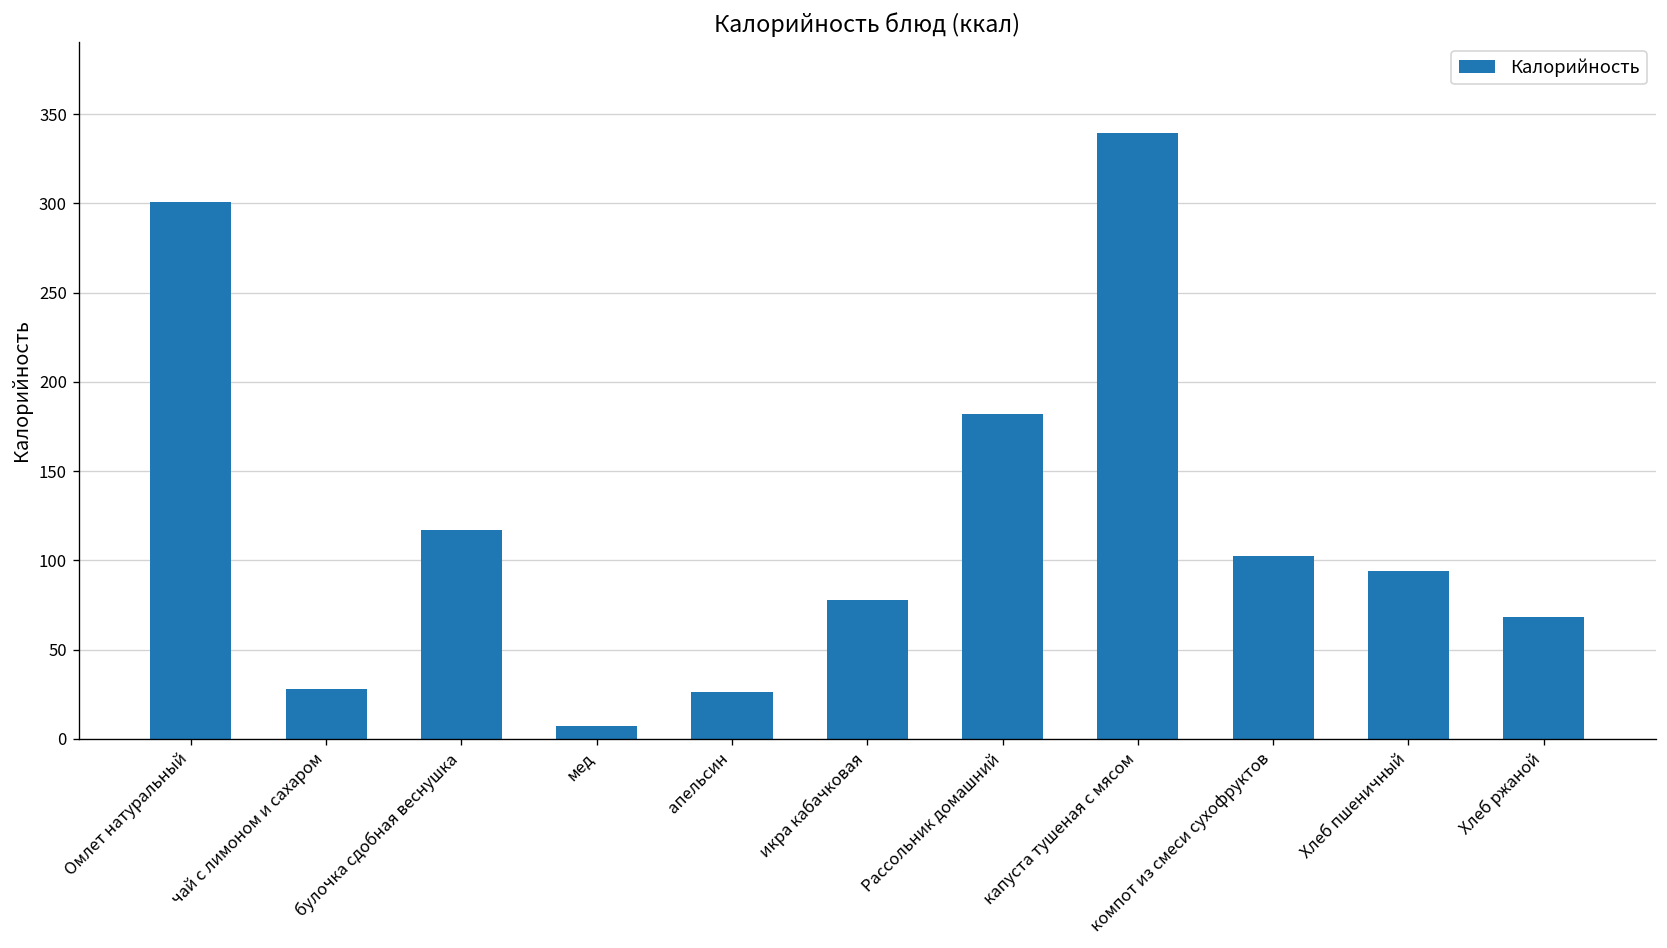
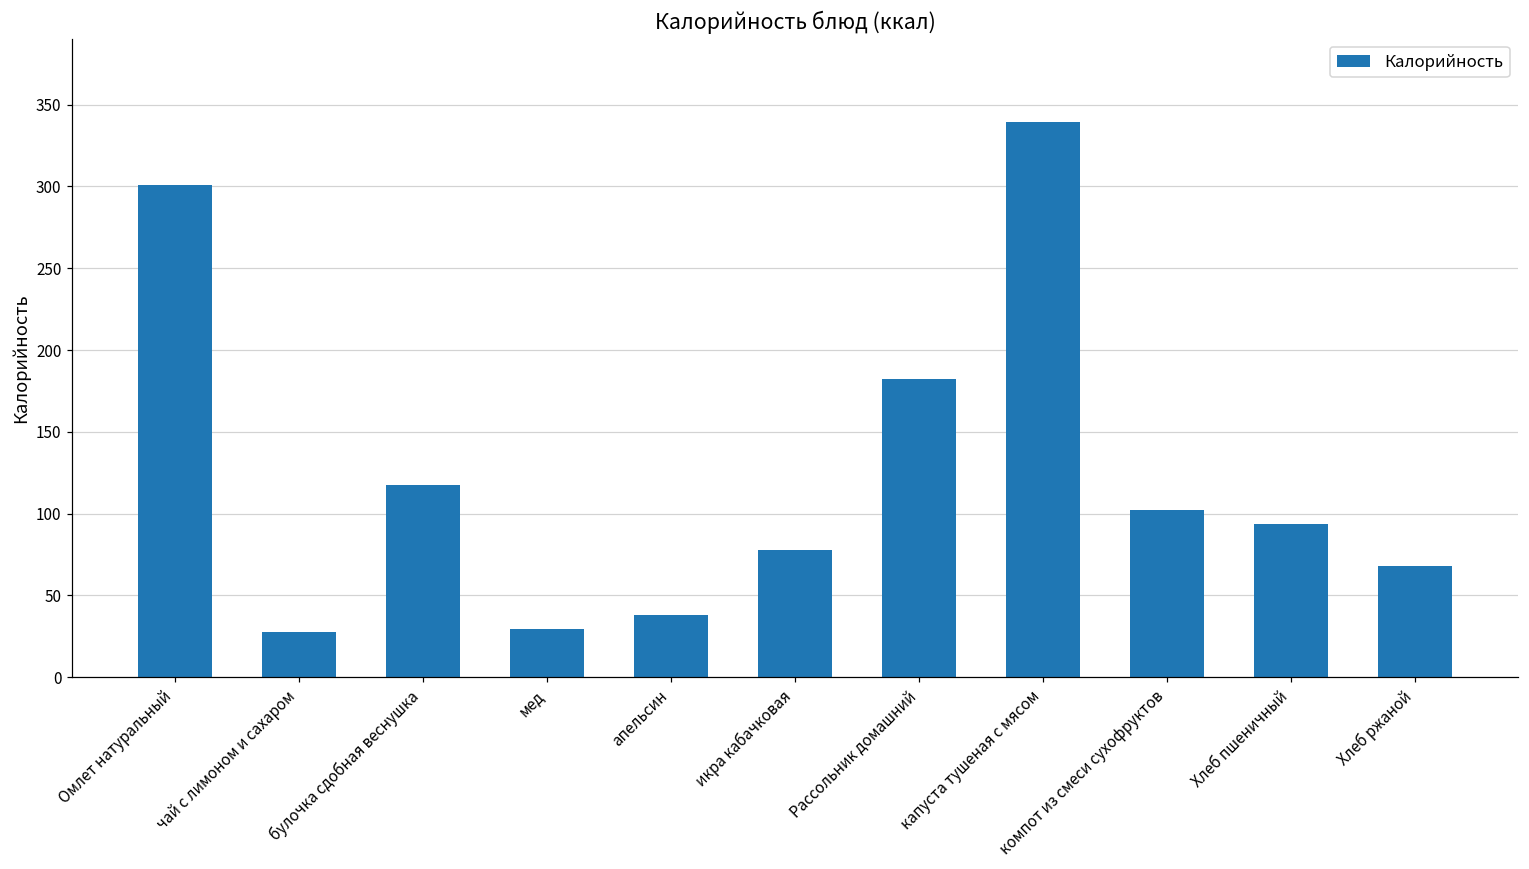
мед: 7 -> 30
апельсин: 26 -> 38
